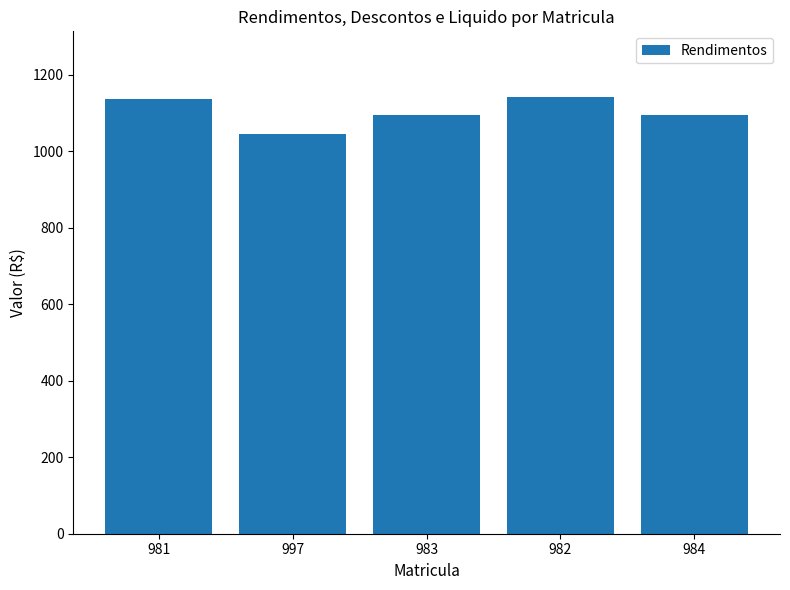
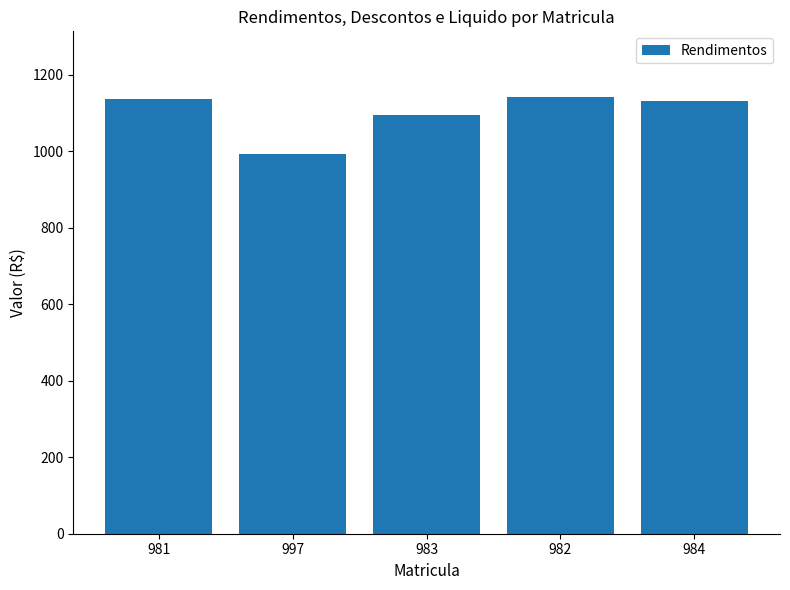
997: 1050 -> 990
984: 1090 -> 1130
